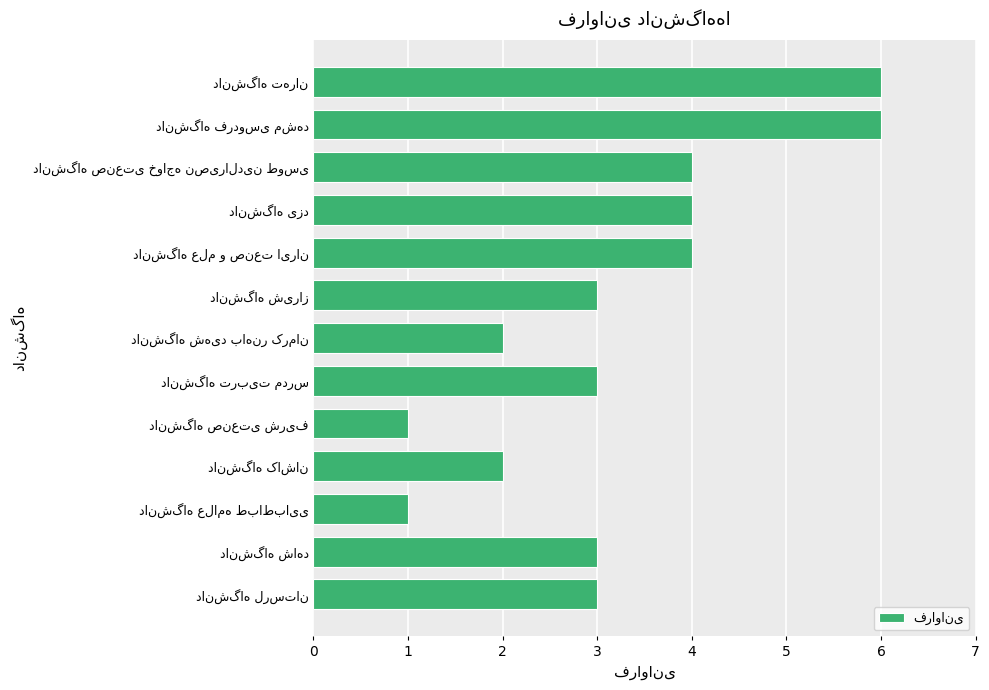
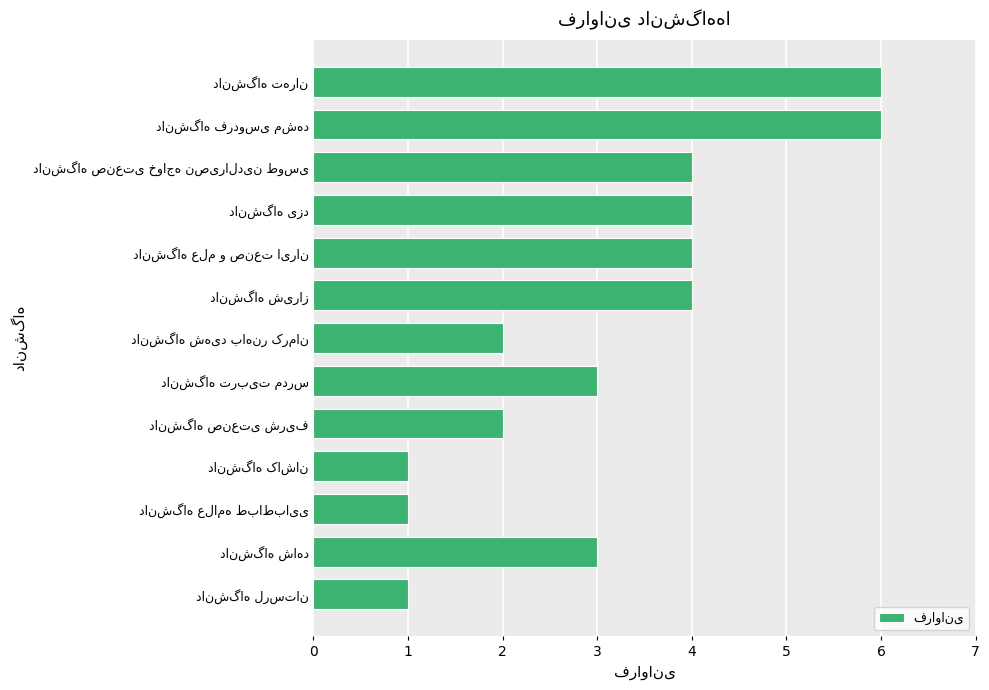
دانشگاه شیراز: 3 -> 4
دانشگاه صنعتی شریف: 1 -> 2
دانشگاه کاشان: 2 -> 1
دانشگاه لرستان: 3 -> 1
